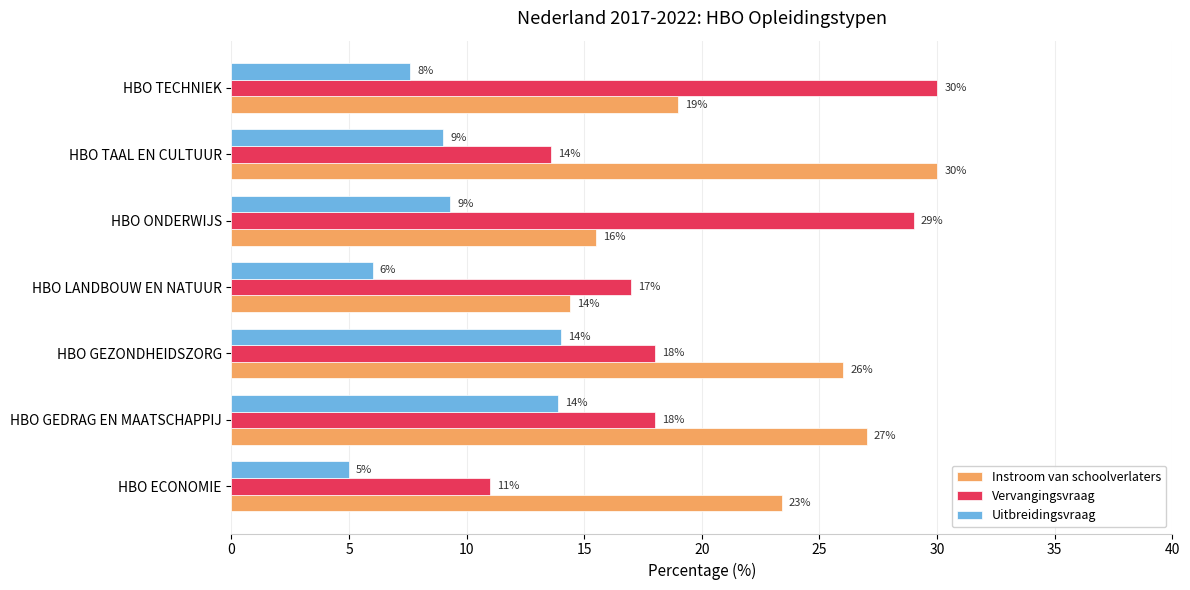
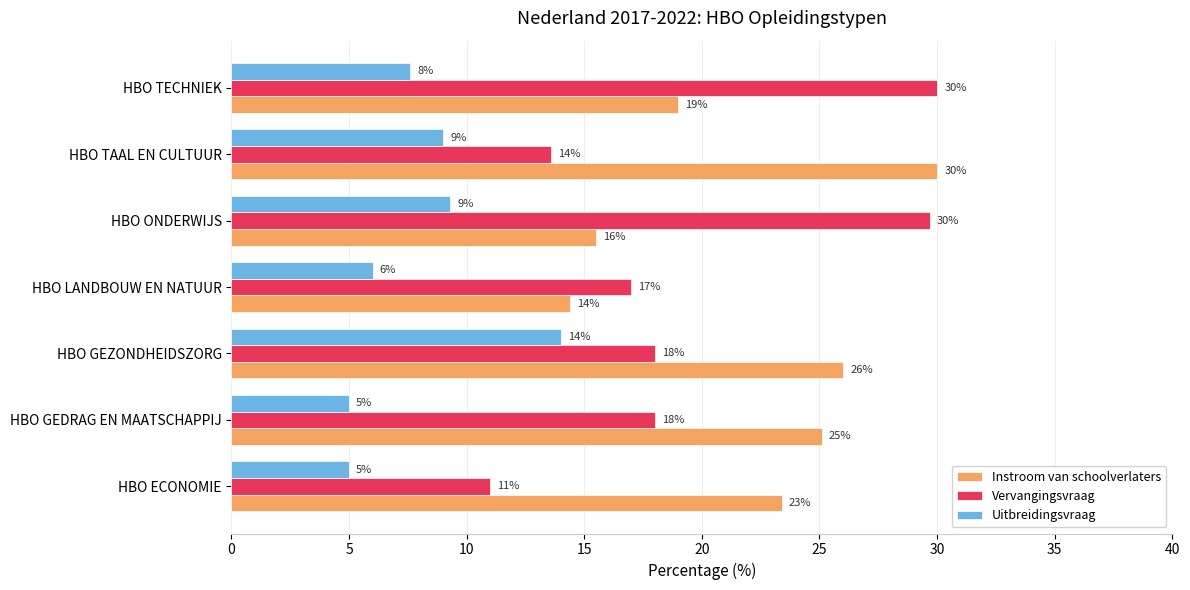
Vervangingsvraag, HBO ONDERWIJS: 29% -> 30%
Uitbreidingsvraag, HBO GEDRAG EN MAATSCHAPPIJ: 14% -> 5%
Instroom van schoolverlaters, HBO GEDRAG EN MAATSCHAPPIJ: 27% -> 25%
